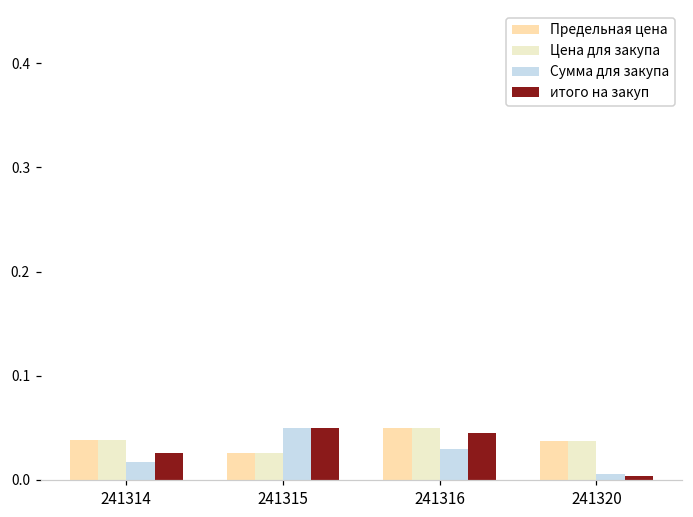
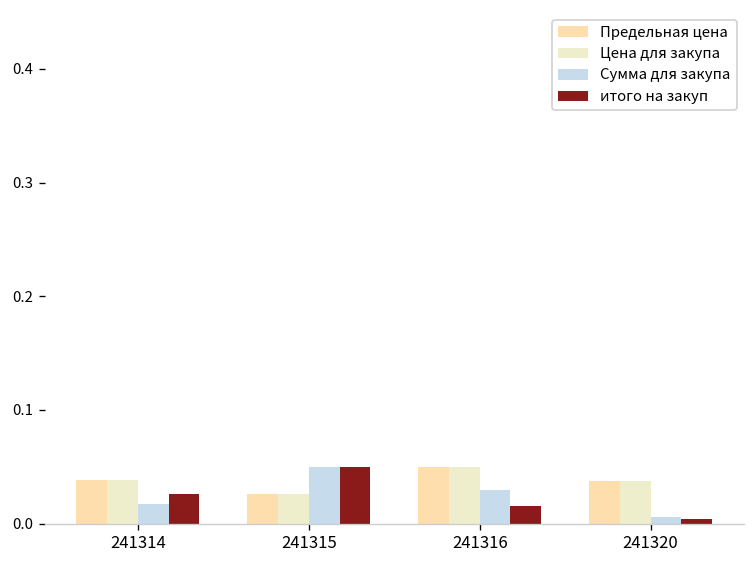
итого на закуп, 241316: 0.04 -> 0.02
